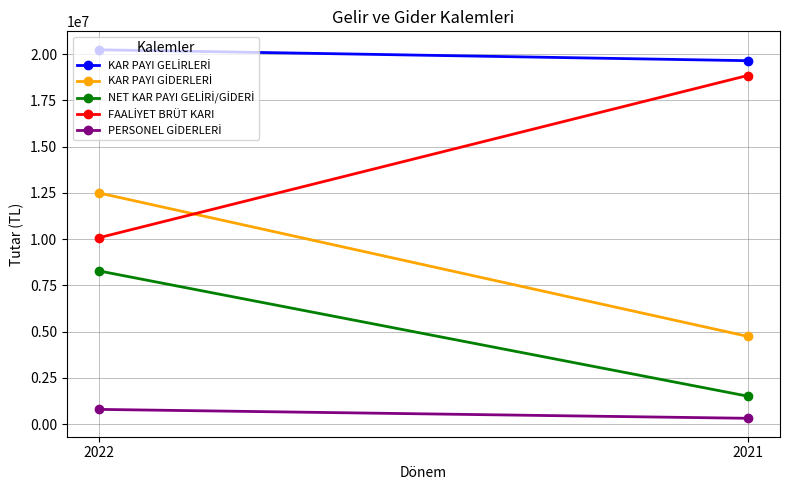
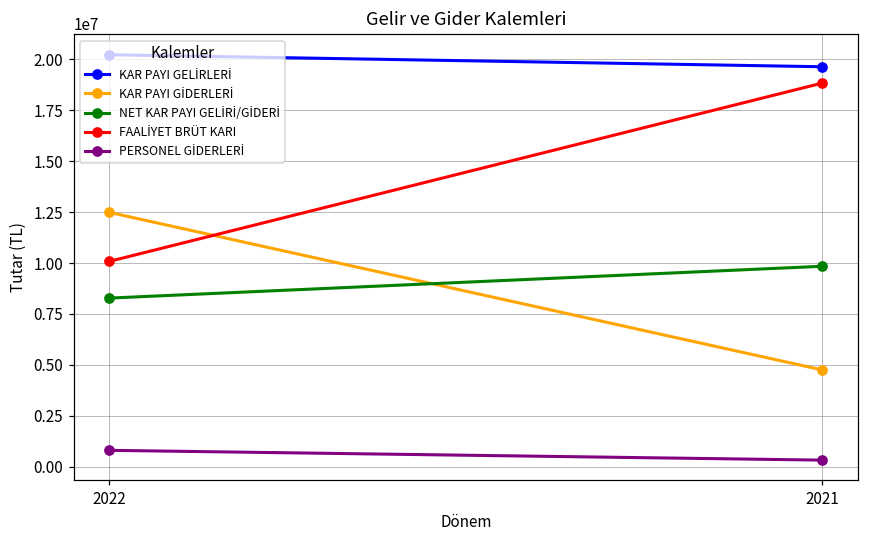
NET KAR PAYI GELİRİ/GİDERİ, 2021: 1500000 -> 9800000
